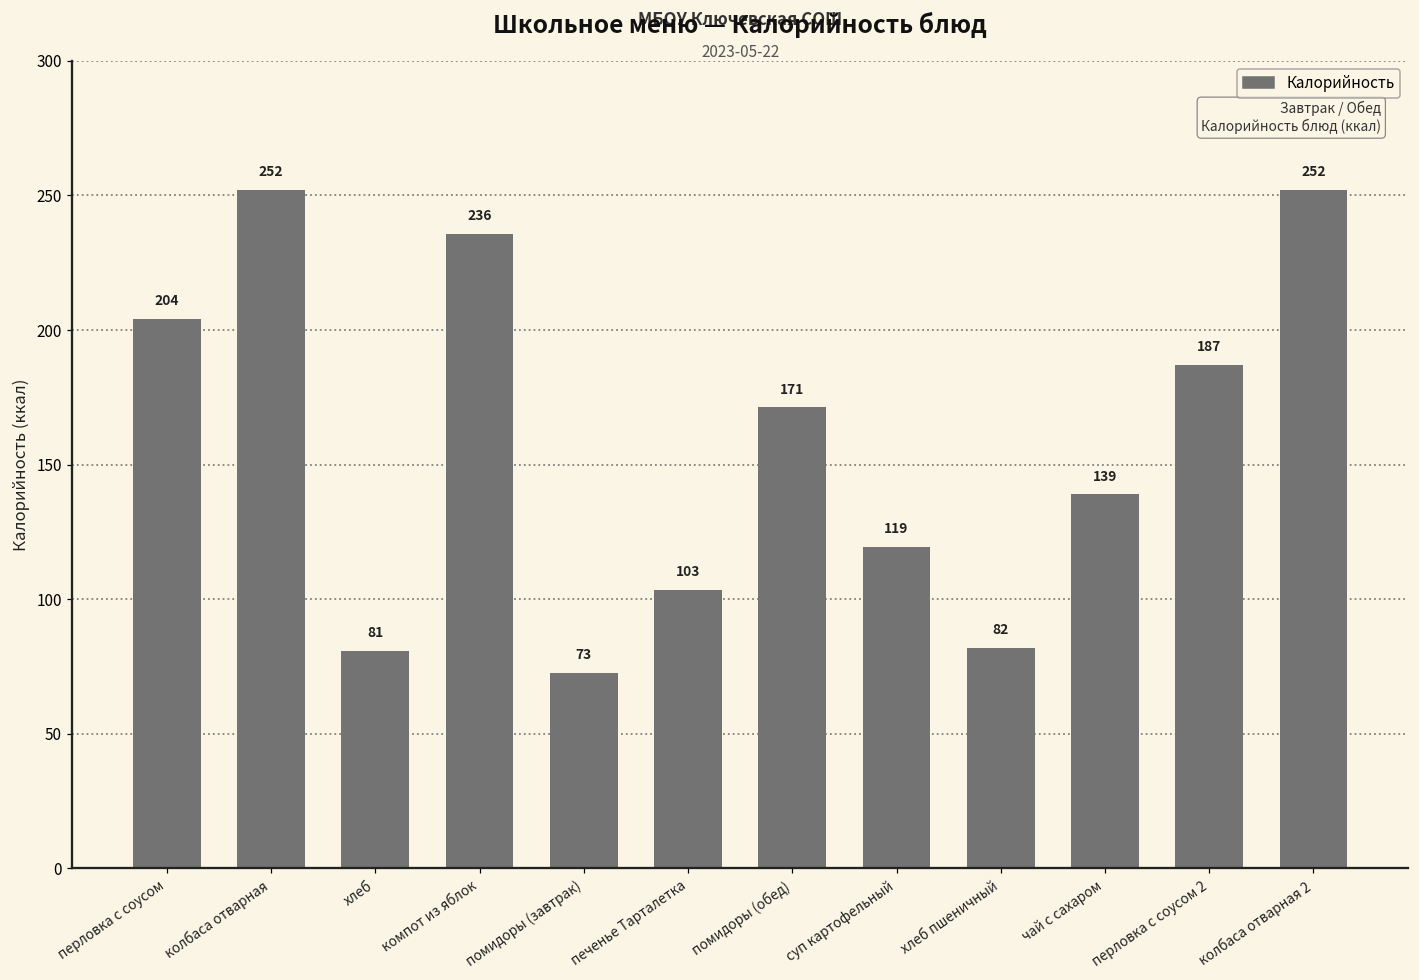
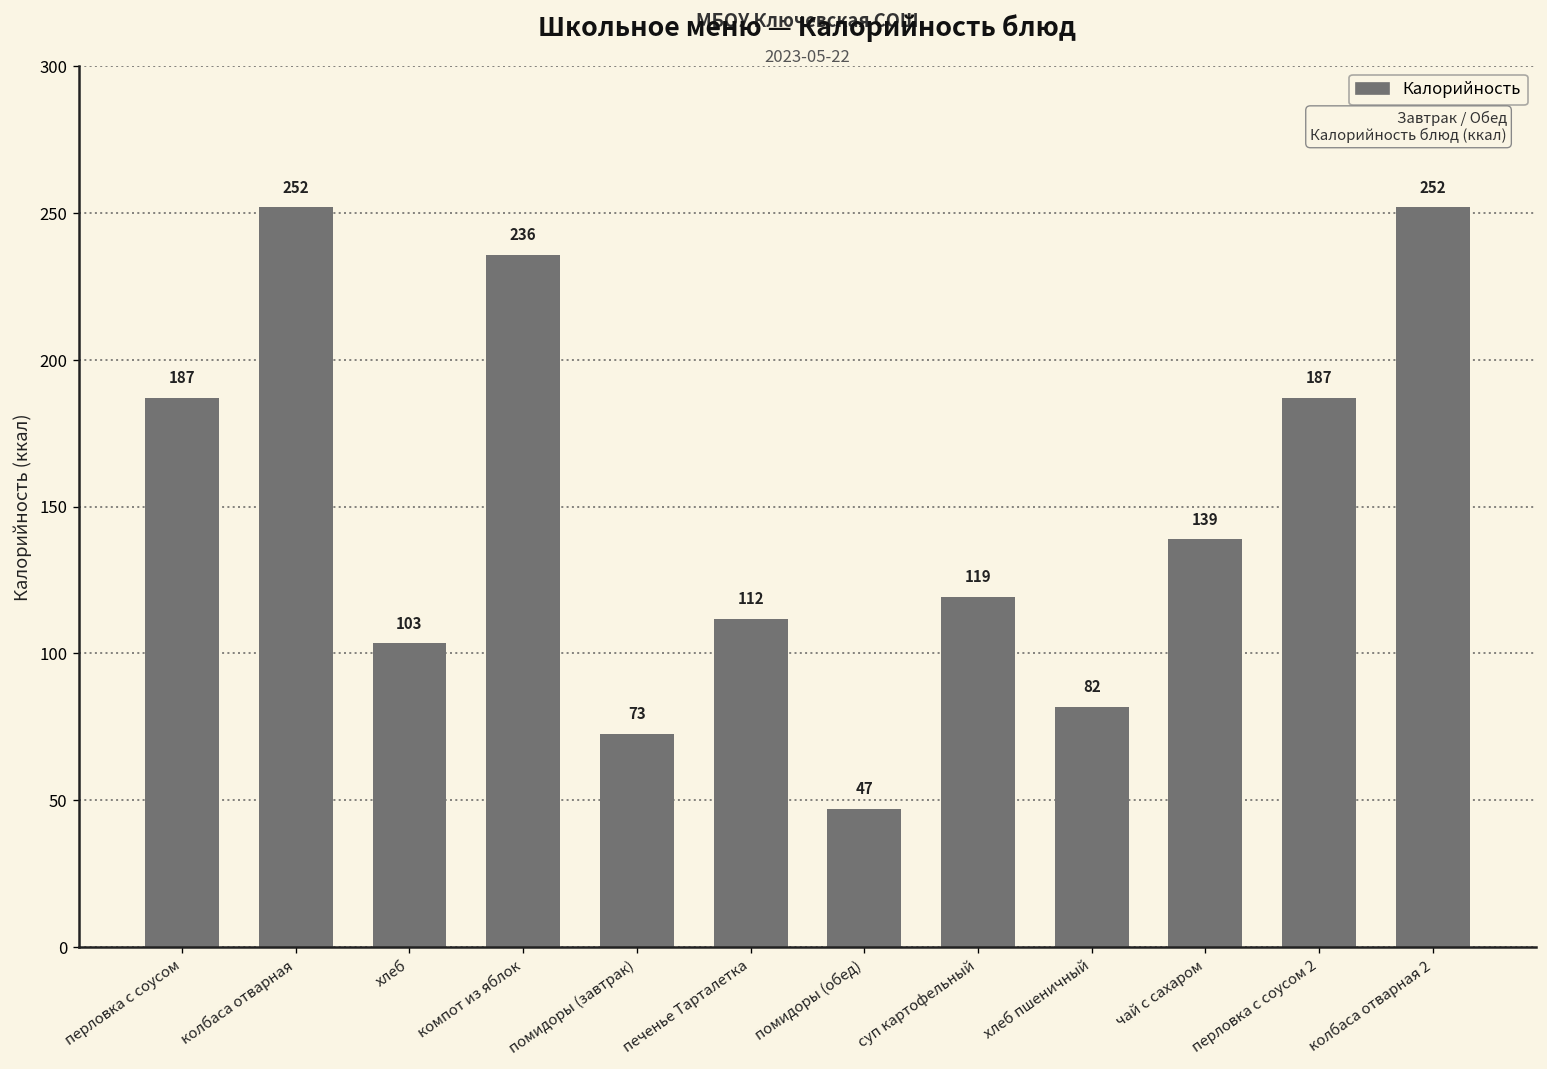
перловка с соусом: 204 -> 187
хлеб: 81 -> 103
печенье Тарталетка: 103 -> 112
помидоры (обед): 171 -> 47
